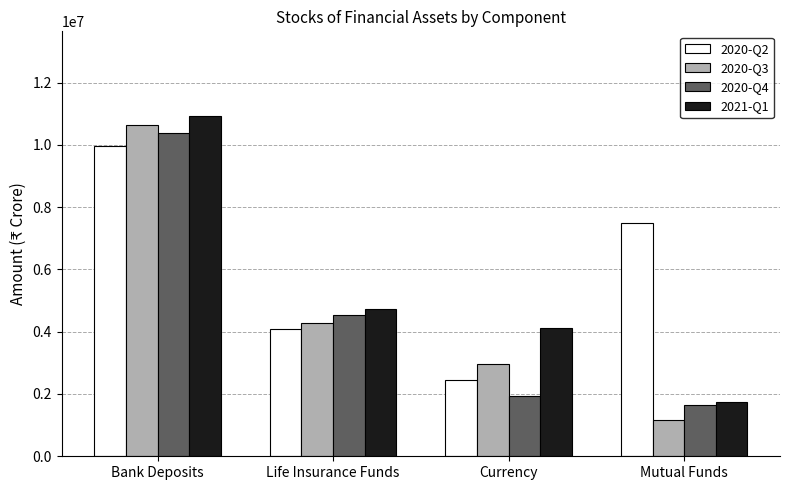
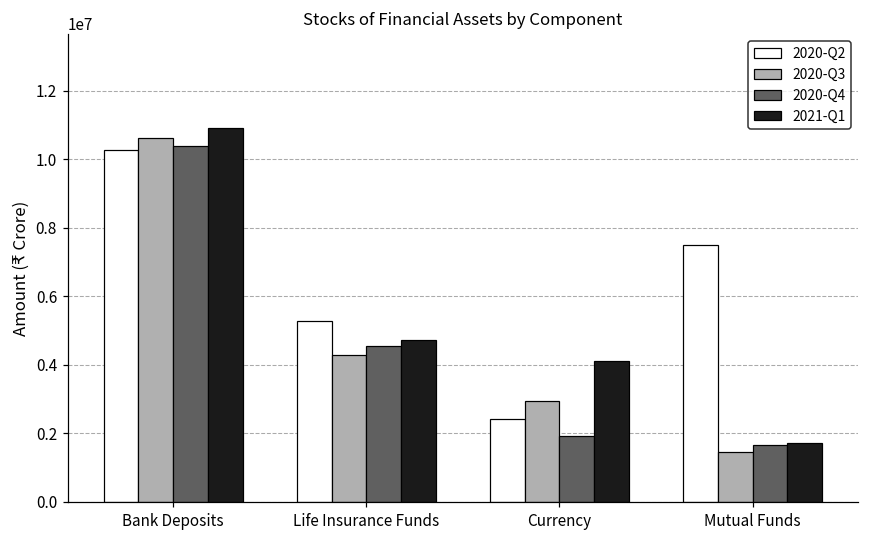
2020-Q2, Bank Deposits: 10000000 -> 10300000
2020-Q2, Life Insurance Funds: 4100000 -> 5300000
2020-Q3, Mutual Funds: 1200000 -> 1400000
